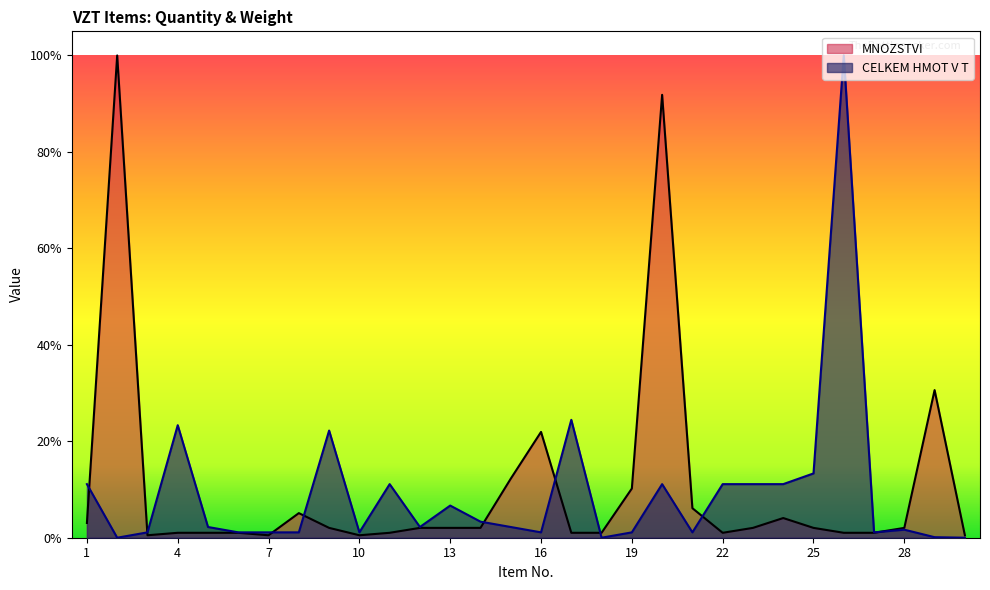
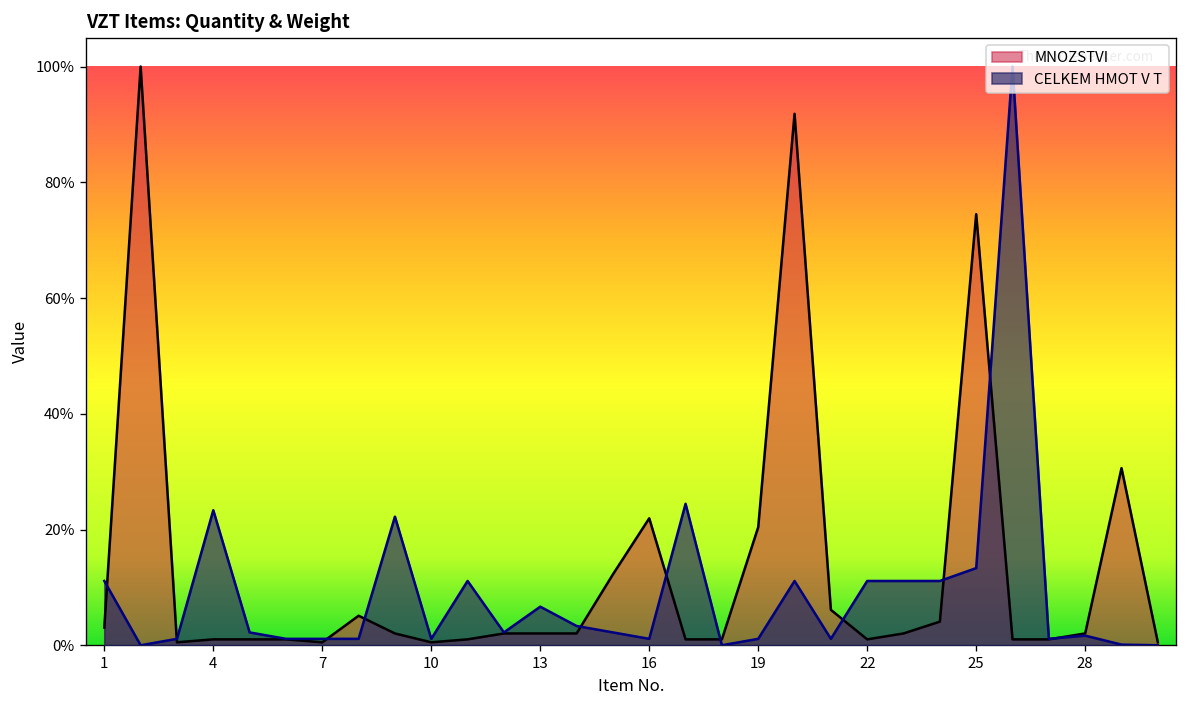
MNOZSTVI, 19: 10% -> 20%
MNOZSTVI, 25: 2% -> 74%
